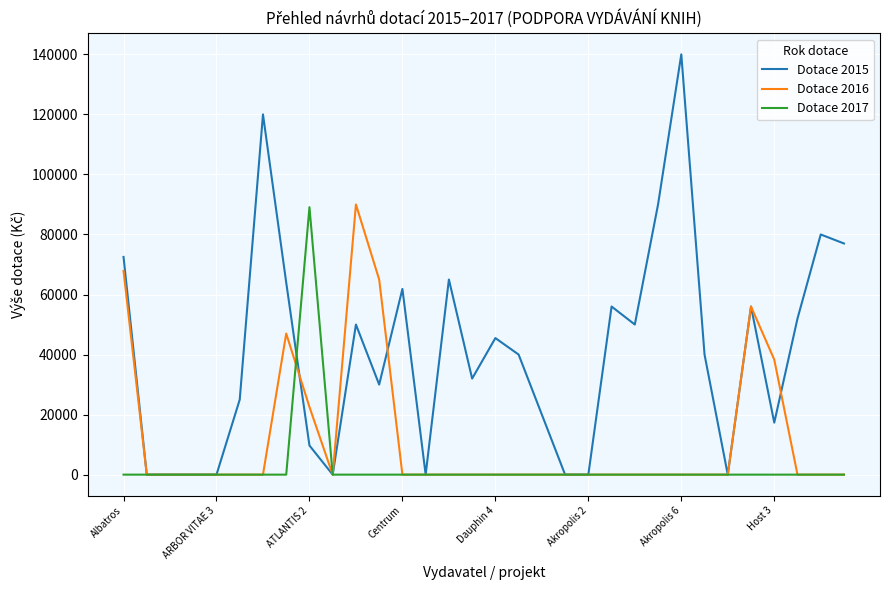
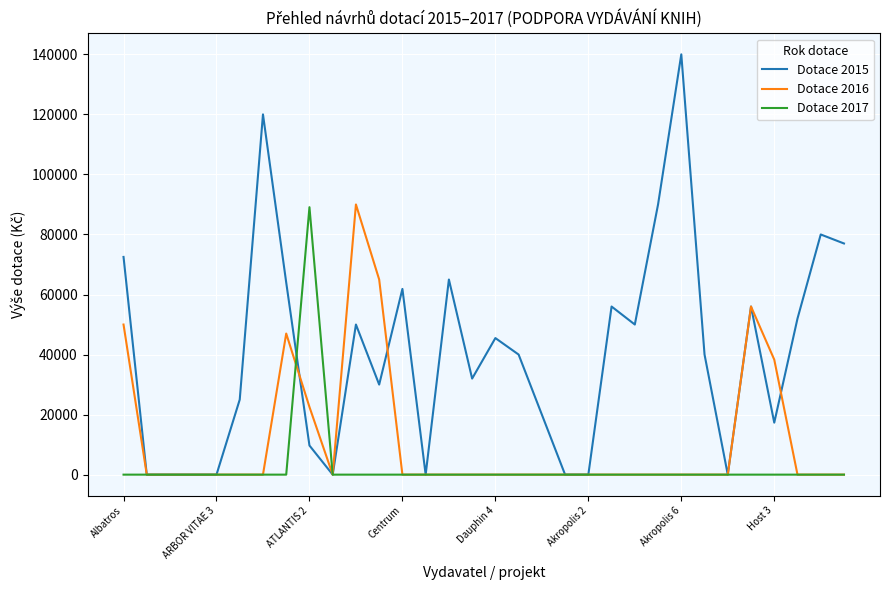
Dotace 2016, Albatros: 68000 -> 50000
